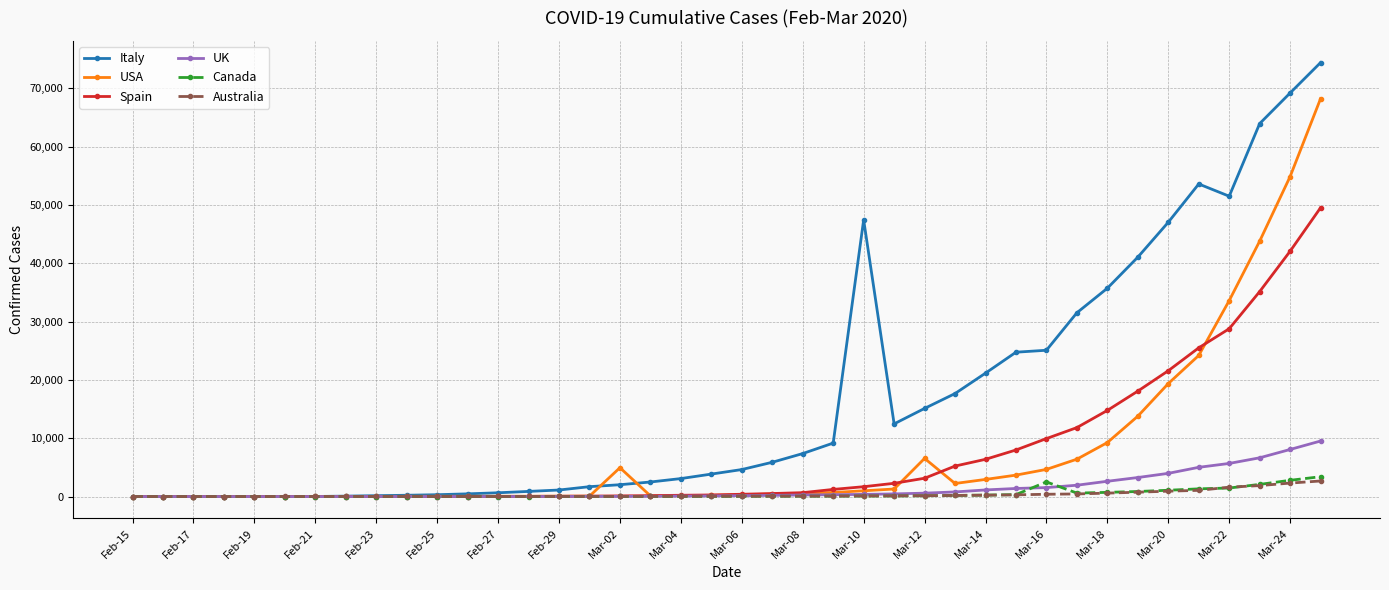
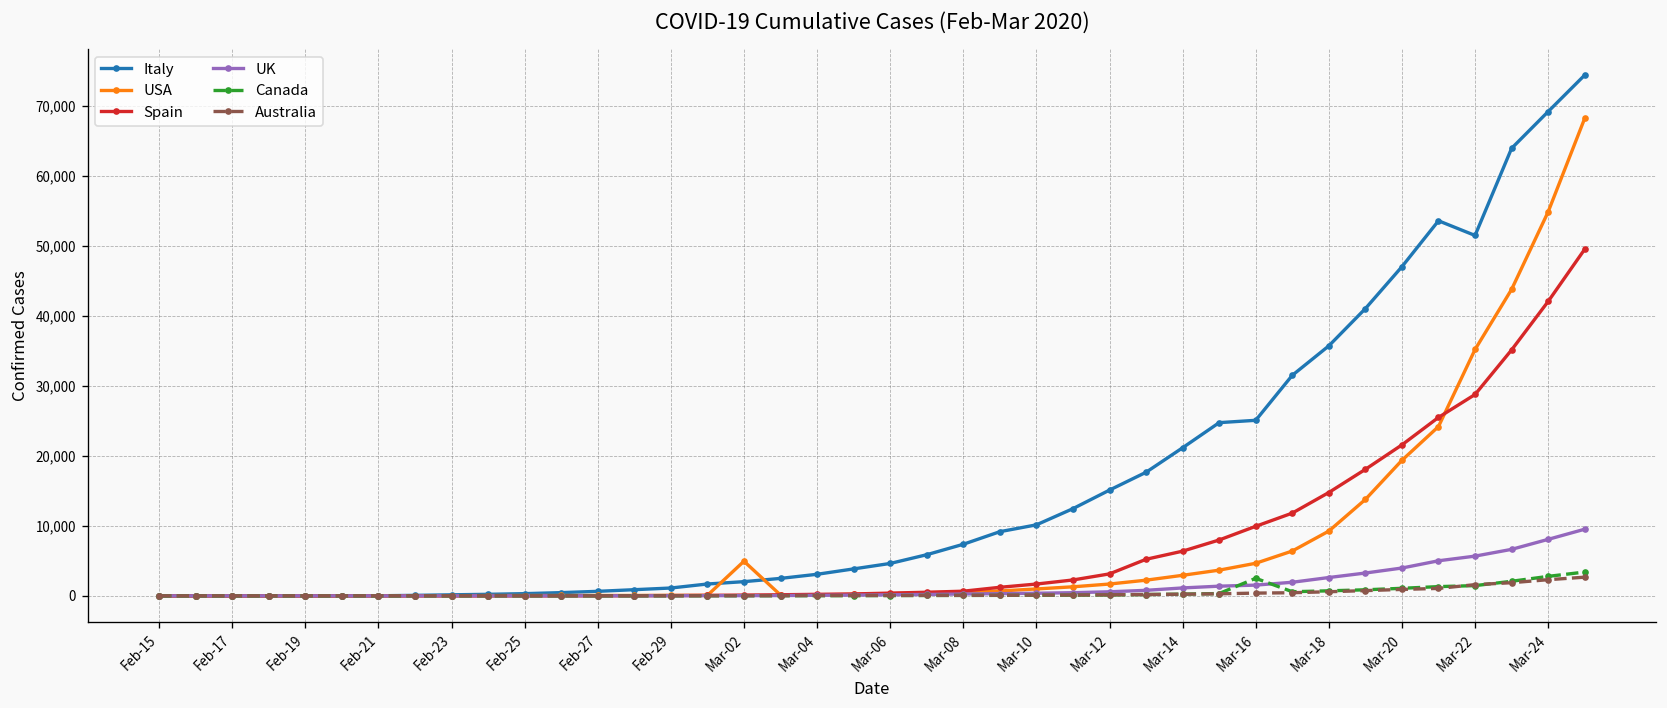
Italy, Mar-10: 47,000 -> 10,000
USA, Mar-12: 7,000 -> 2,000
USA, Mar-22: 34,000 -> 35,000
